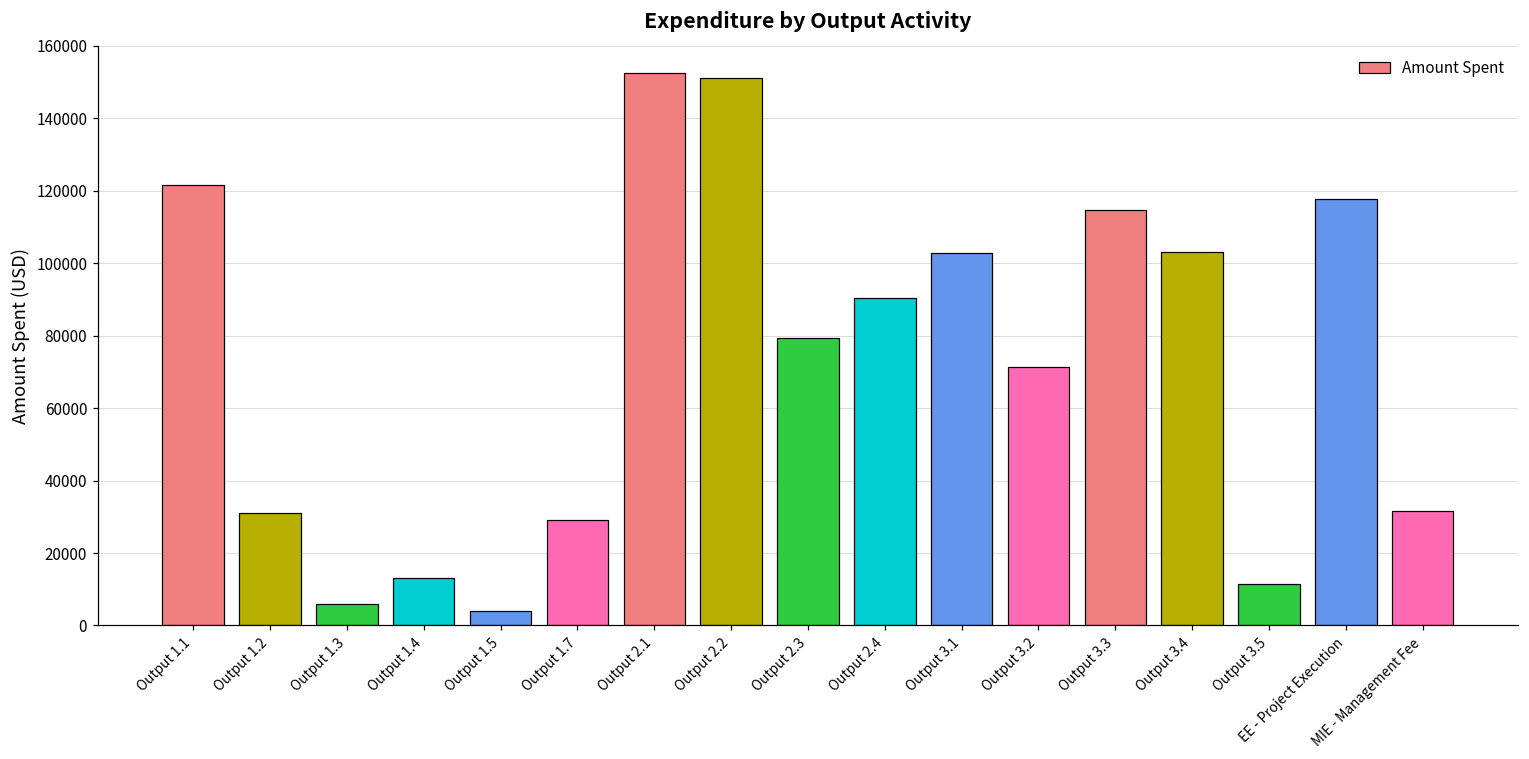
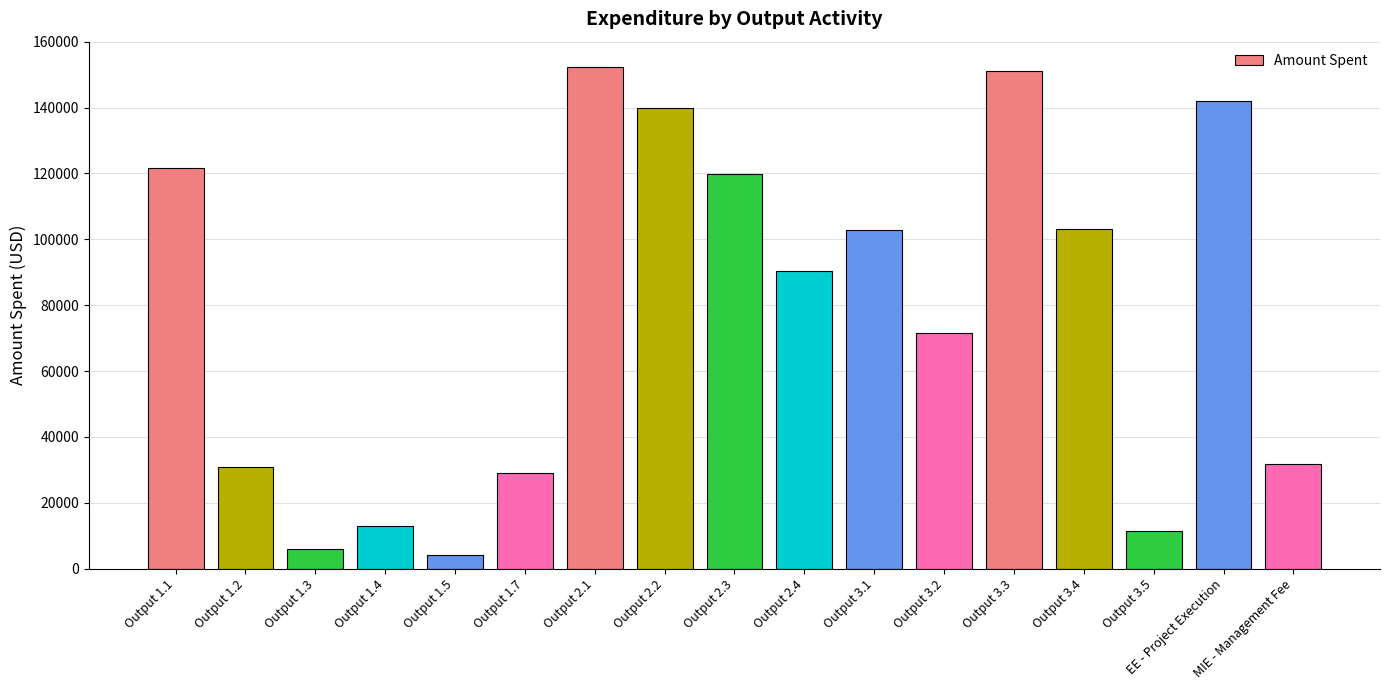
Output 2.2: 151000 -> 140000
Output 2.3: 79000 -> 120000
Output 3.3: 115000 -> 151000
EE - Project Execution: 118000 -> 142000
